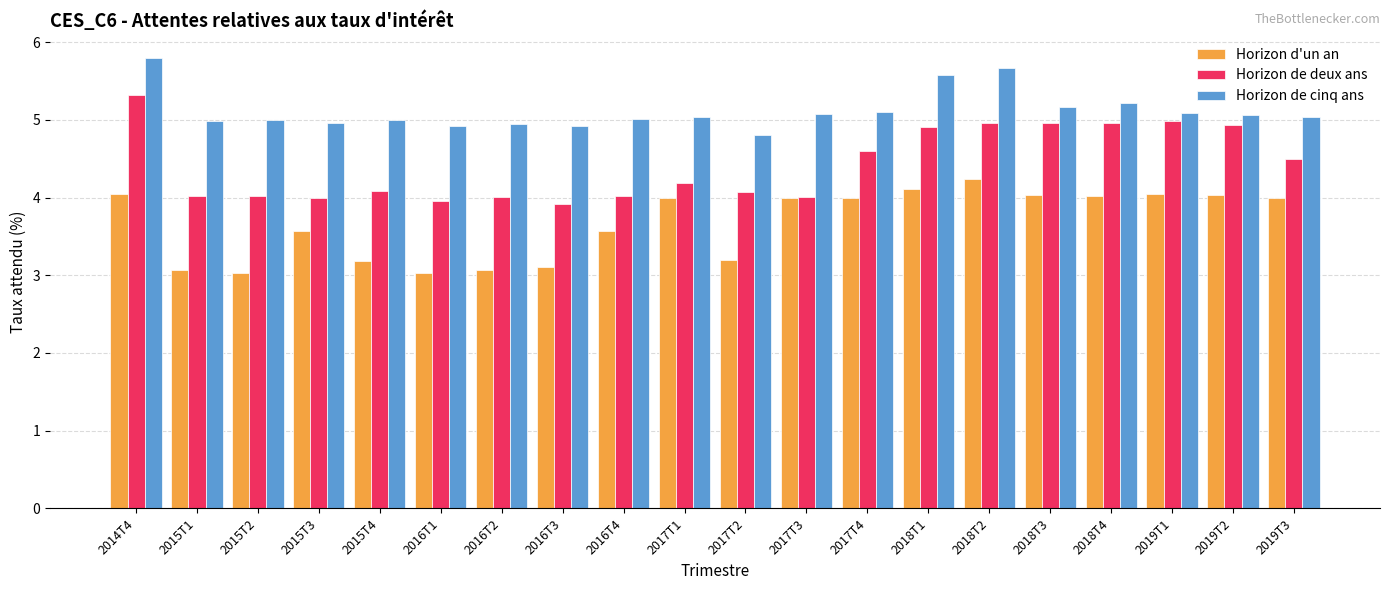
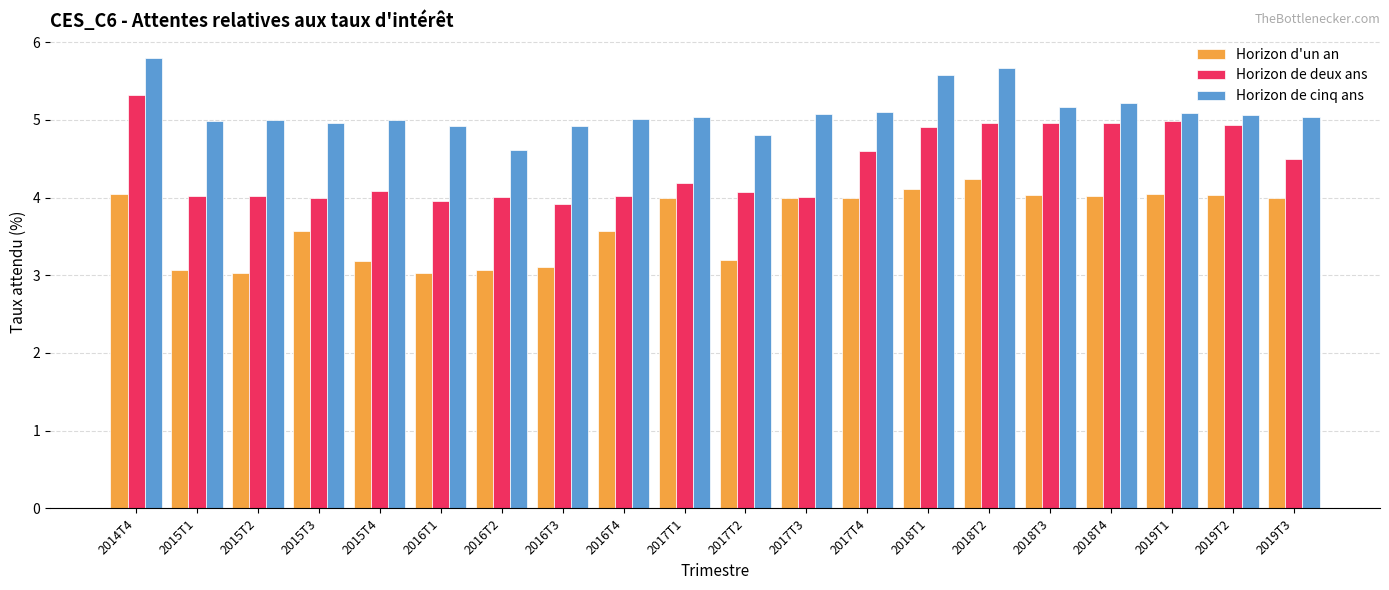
Horizon de cinq ans, 2016T2: 4.9 -> 4.6
